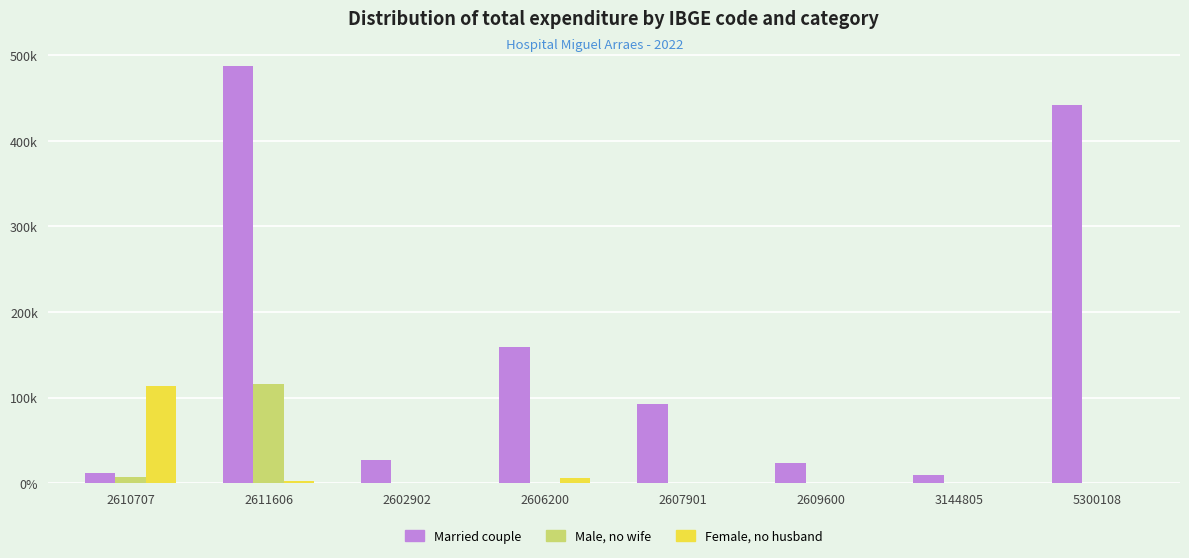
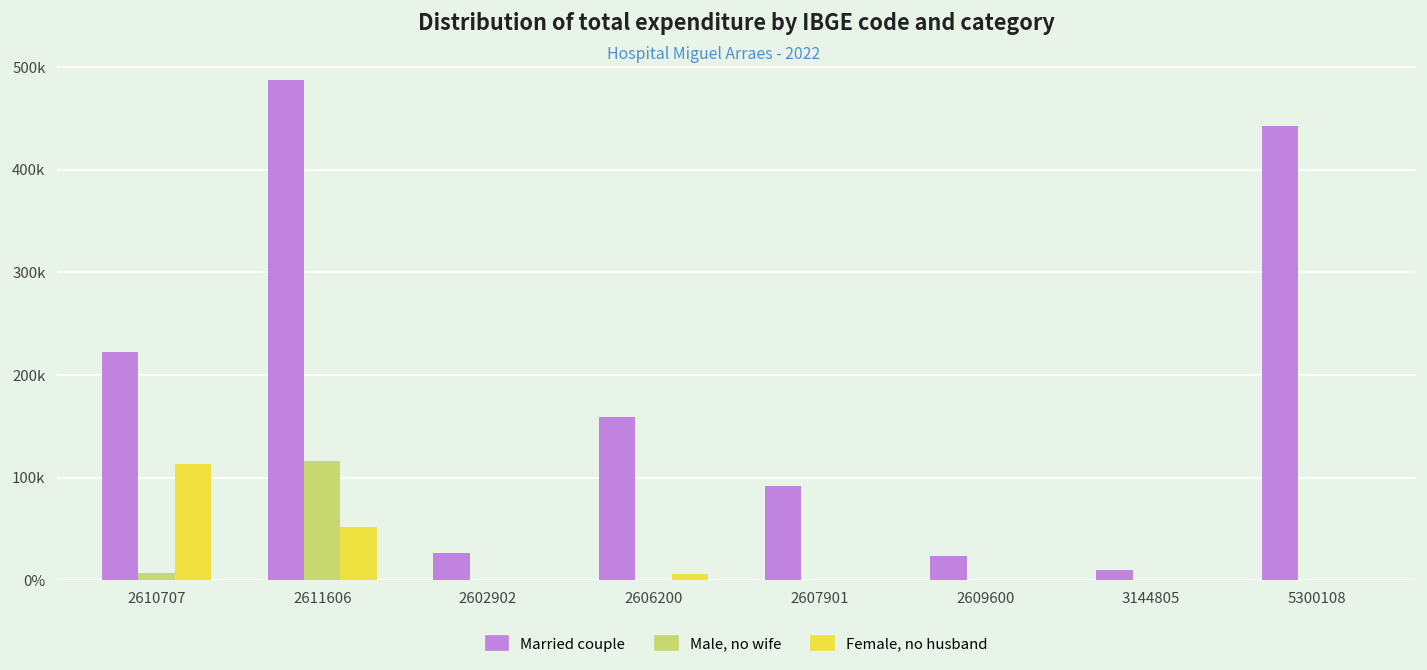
Married couple, 2610707: 10000 -> 220000
Female, no husband, 2611606: 0 -> 50000
